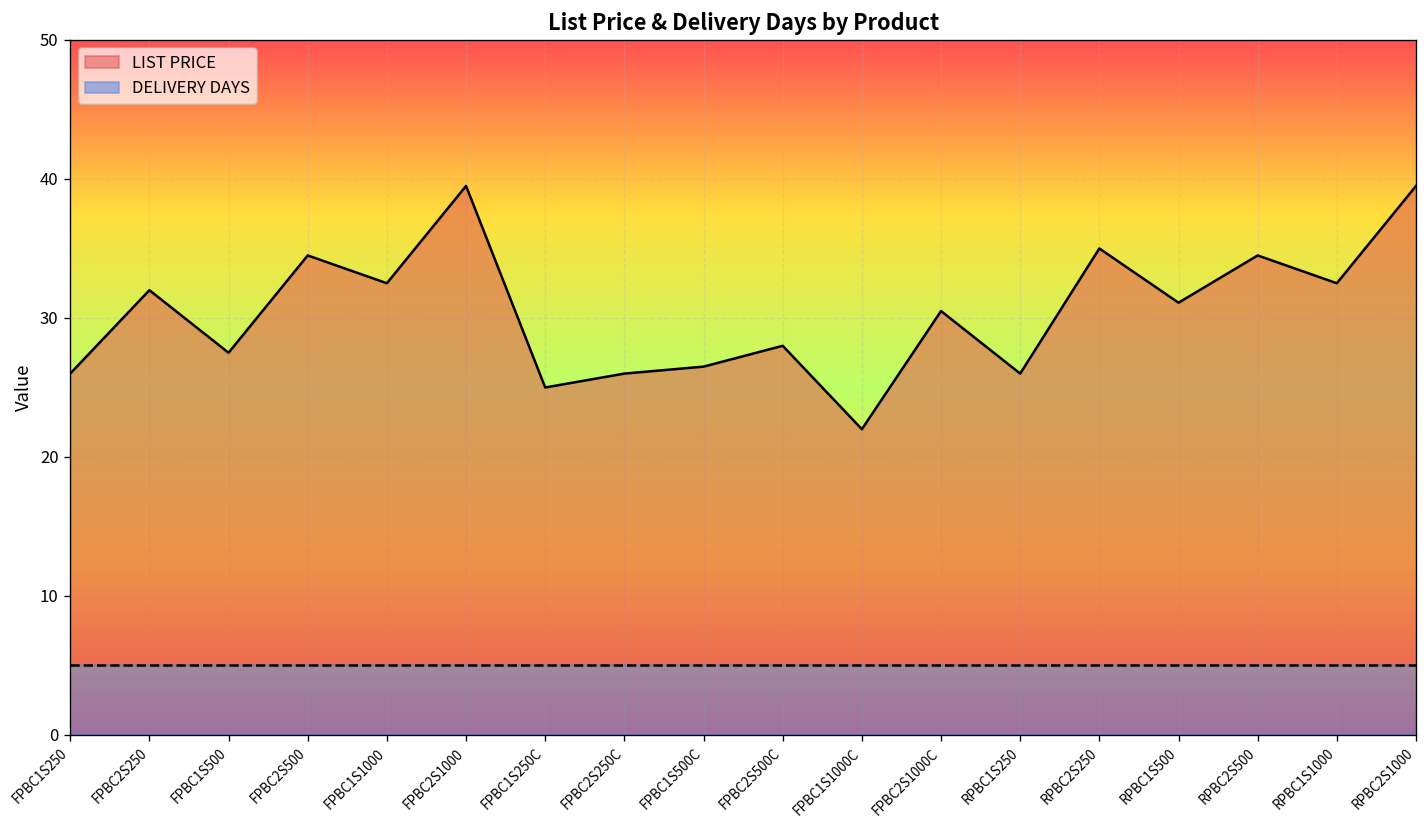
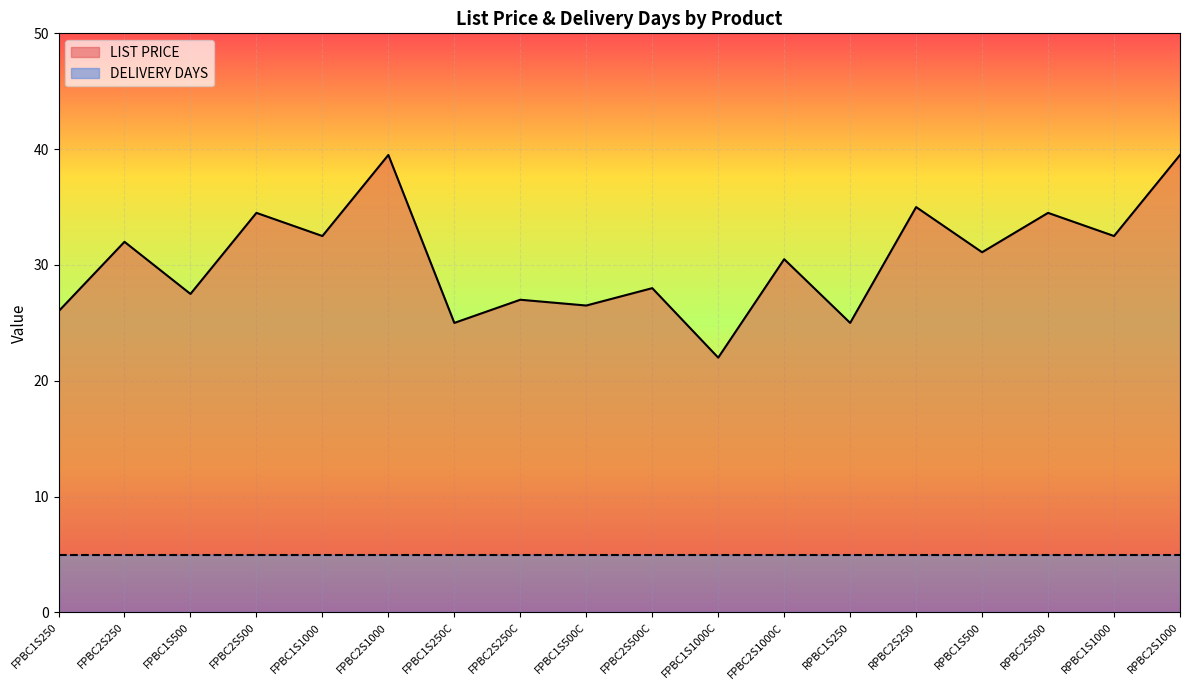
LIST PRICE, FPBC2S250C: 26 -> 27
LIST PRICE, RPBC1S250: 26 -> 25
